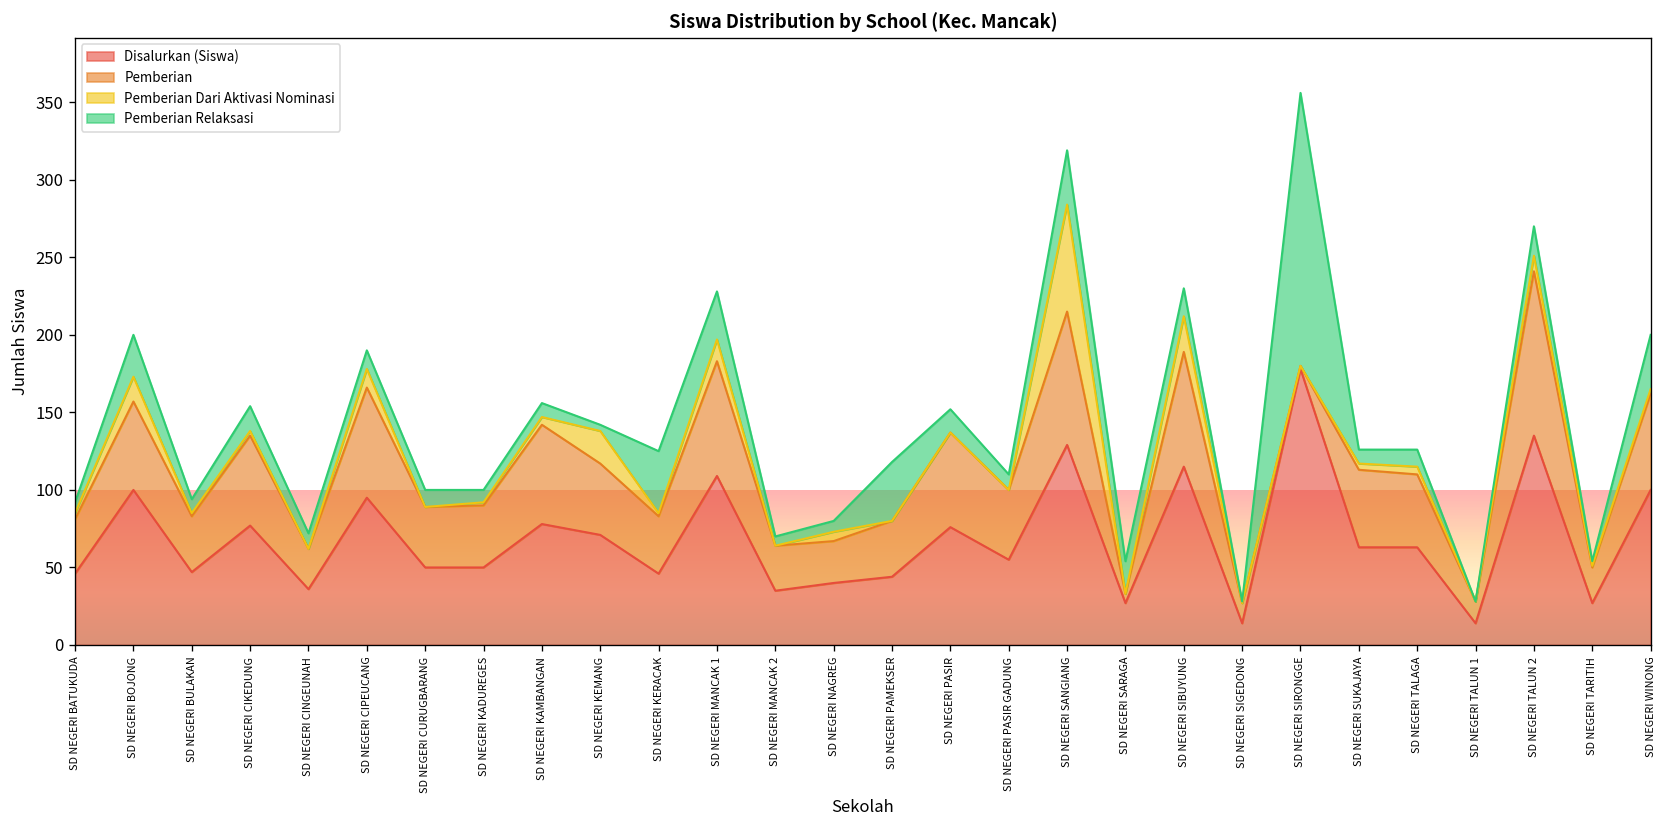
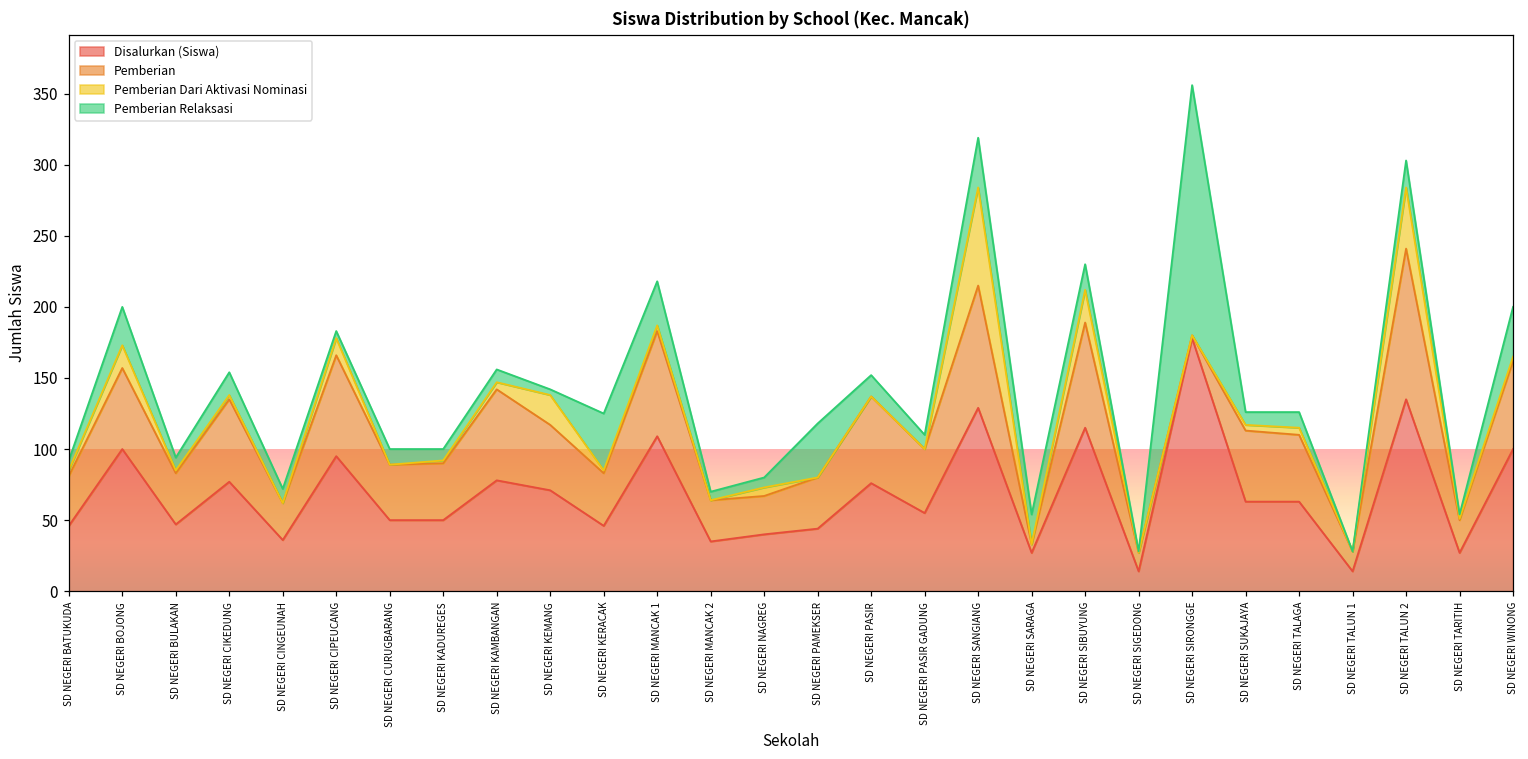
Pemberian Relaksasi, SD NEGERI CIPEUCANG: 12 -> 5
Pemberian Dari Aktivasi Nominasi, SD NEGERI MANCAK 1: 14 -> 4
Pemberian Dari Aktivasi Nominasi, SD NEGERI TALUN 2: 10 -> 43
